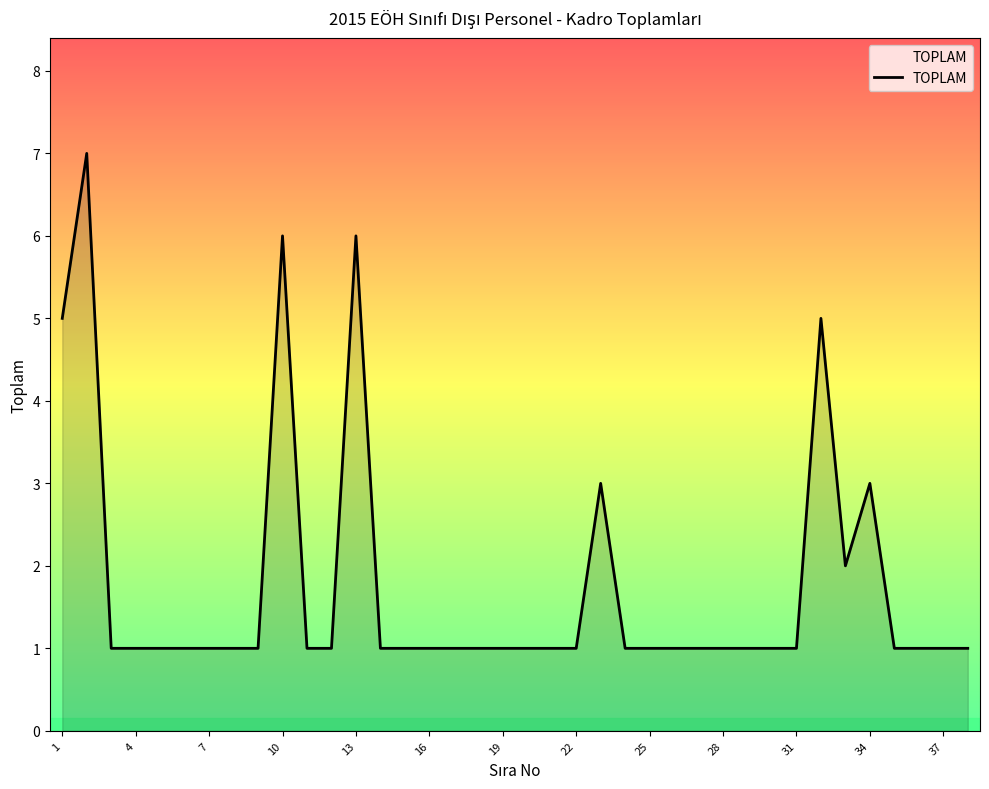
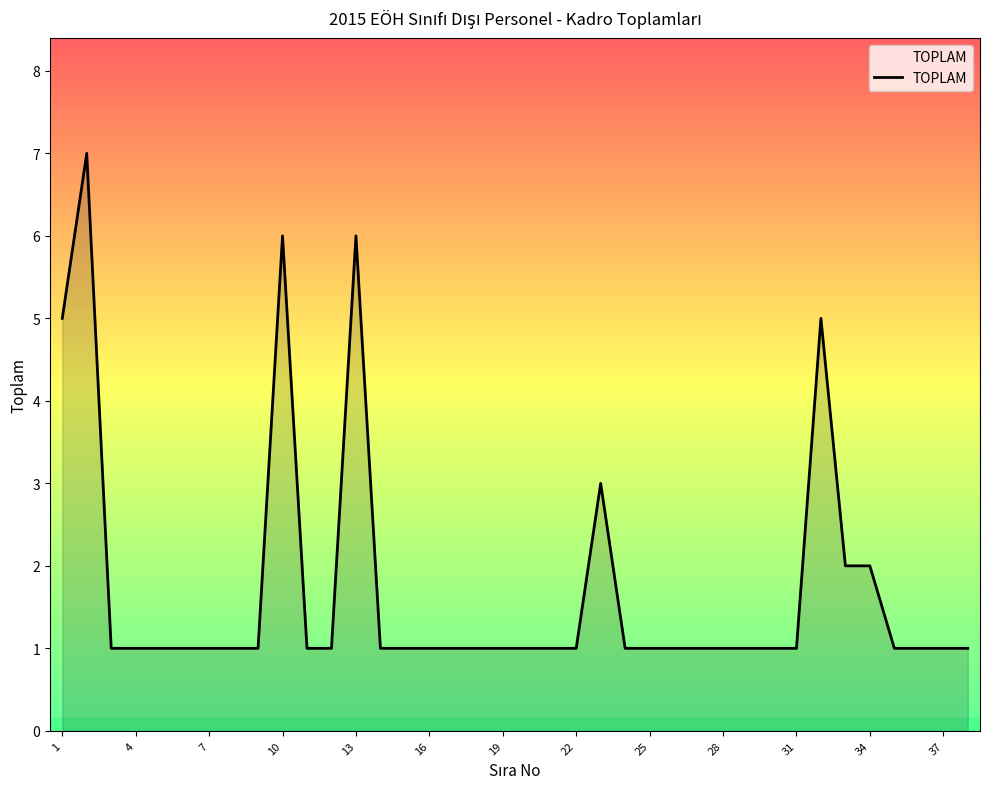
34: 3 -> 2
